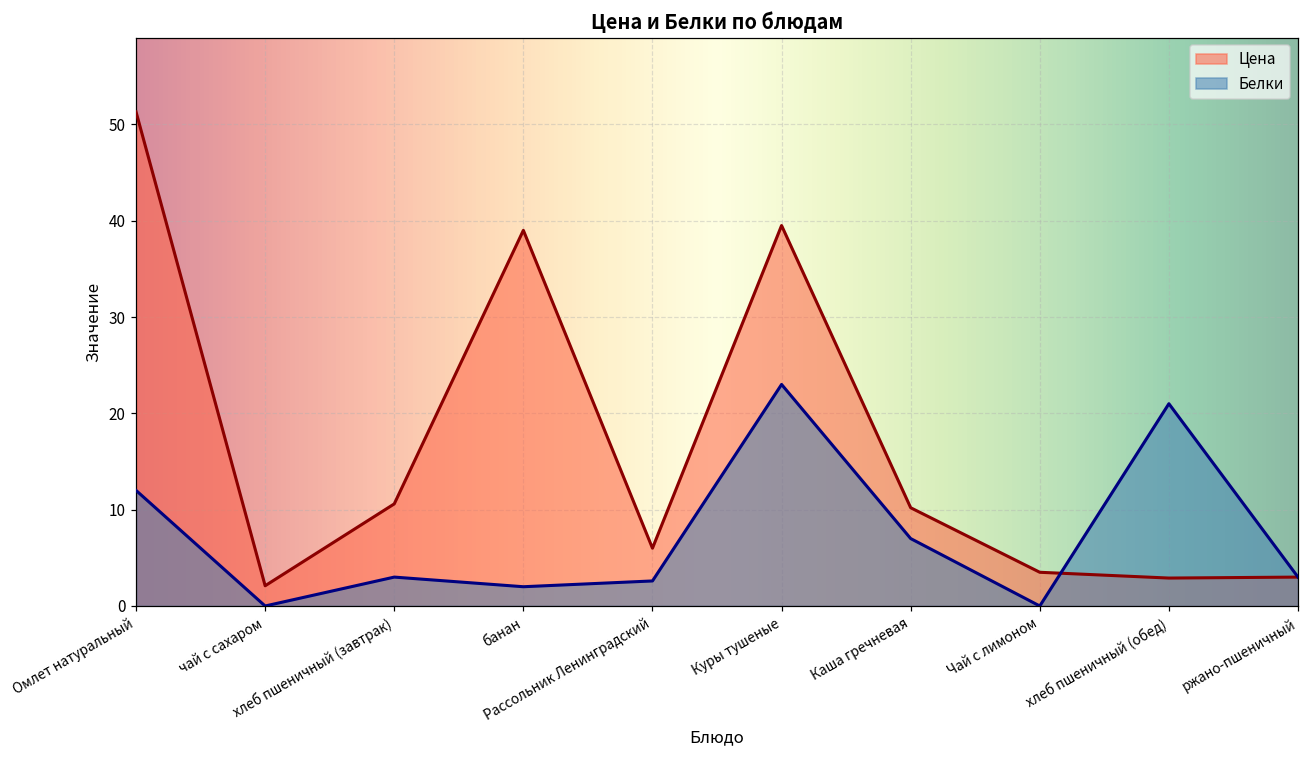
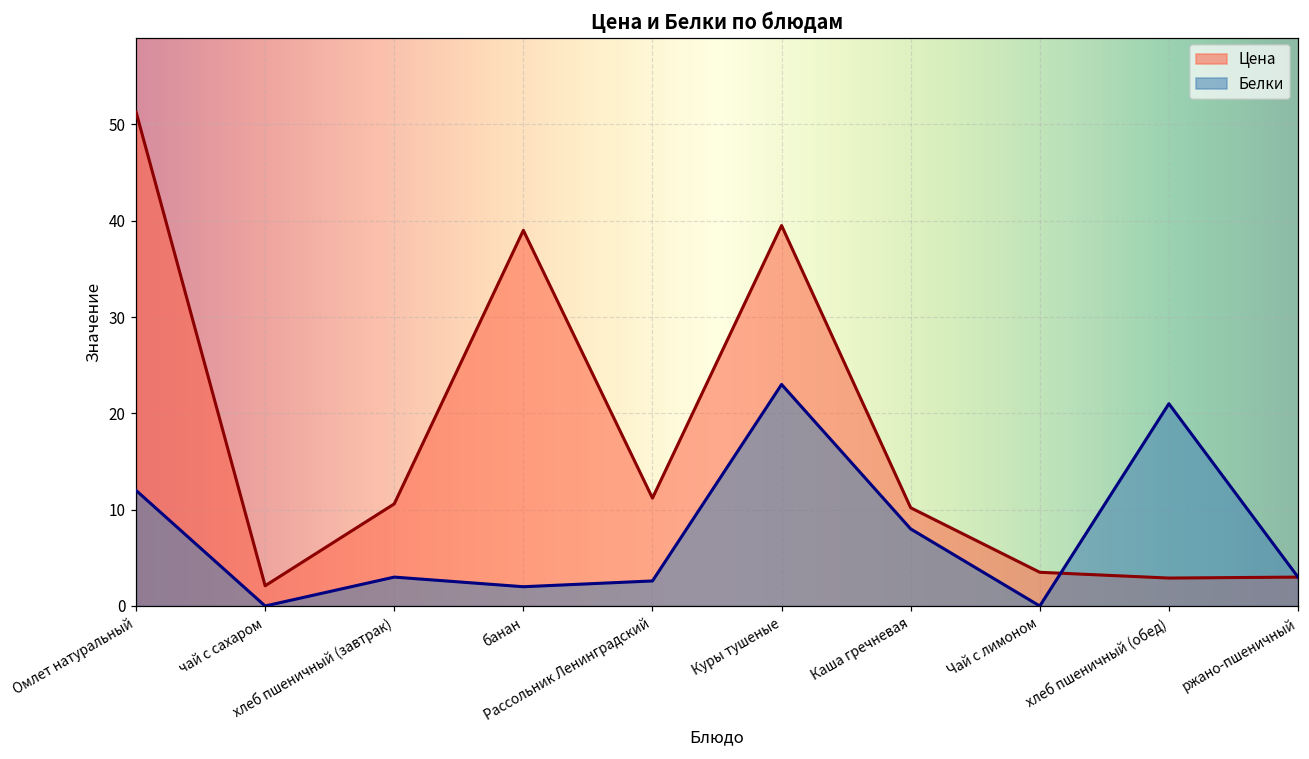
Цена, Рассольник Ленинградский: 6 -> 11
Белки, Каша гречневая: 7 -> 8
